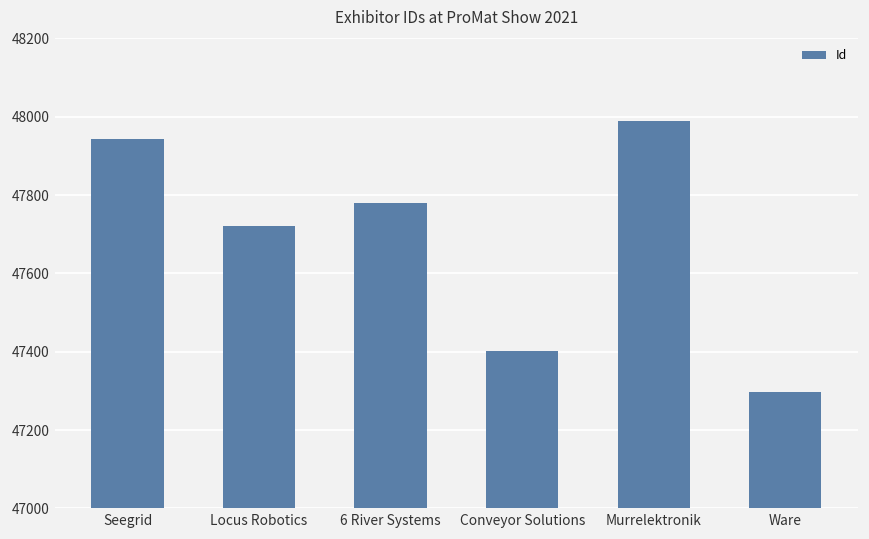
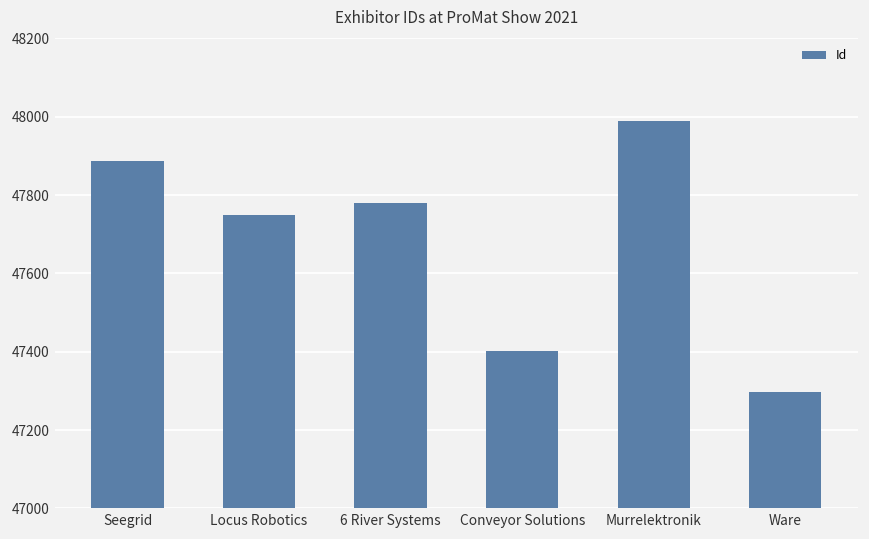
Seegrid: 47940 -> 47890
Locus Robotics: 47720 -> 47750
